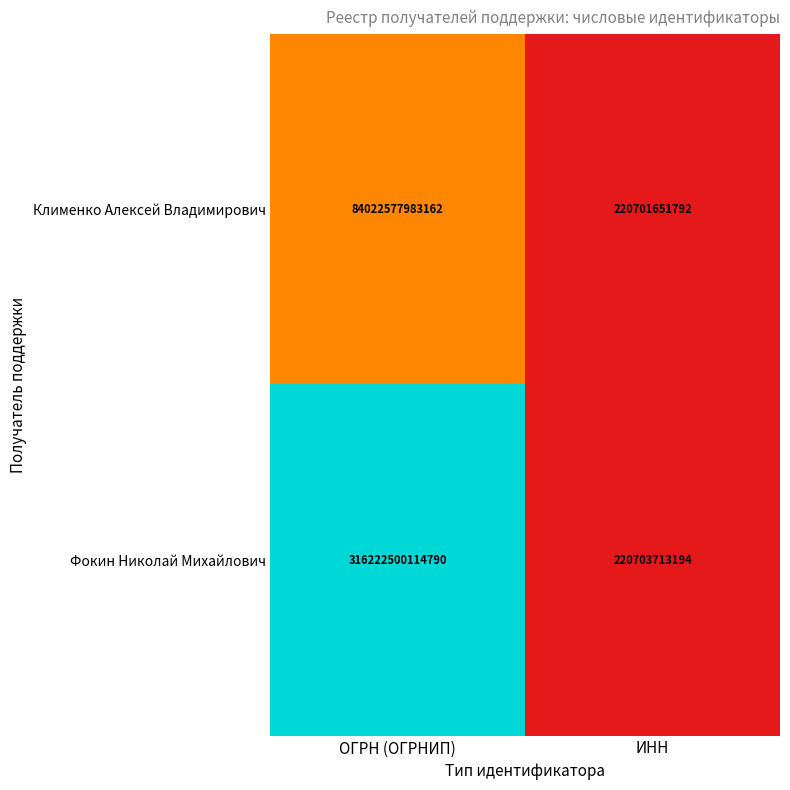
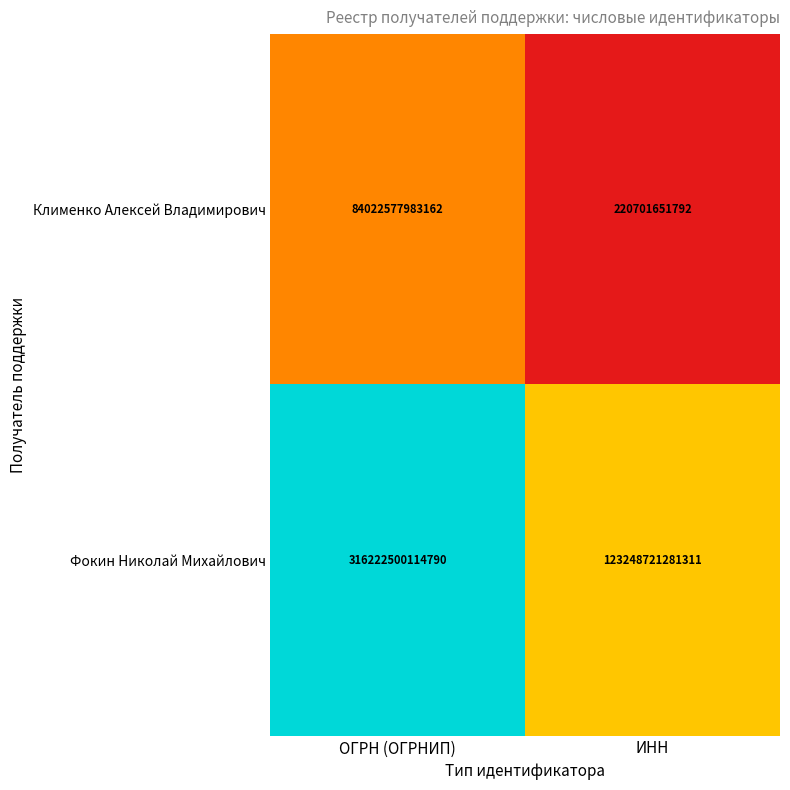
Фокин Николай Михайлович, ИНН: 220703713194 -> 123248721281311
